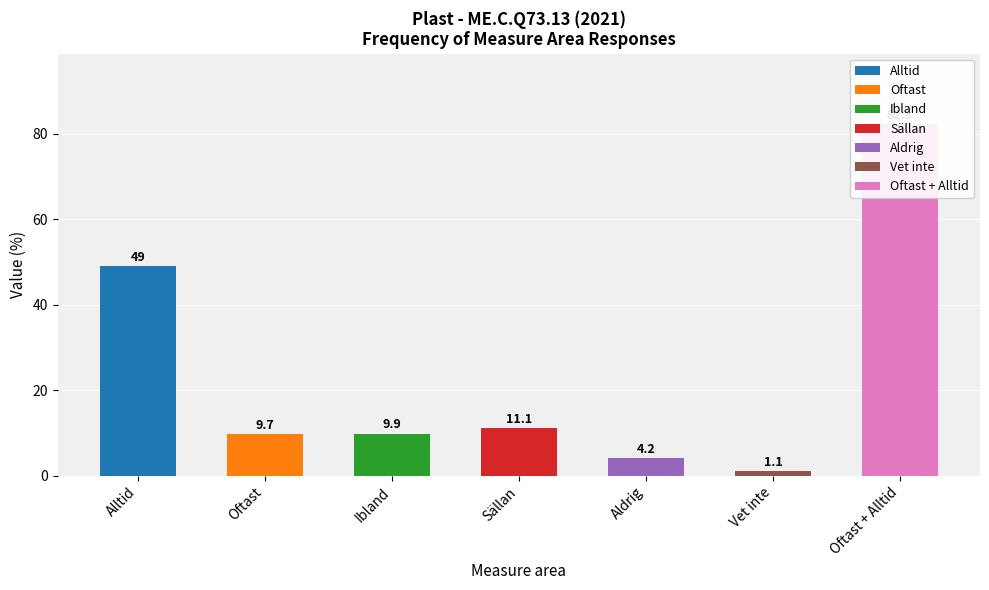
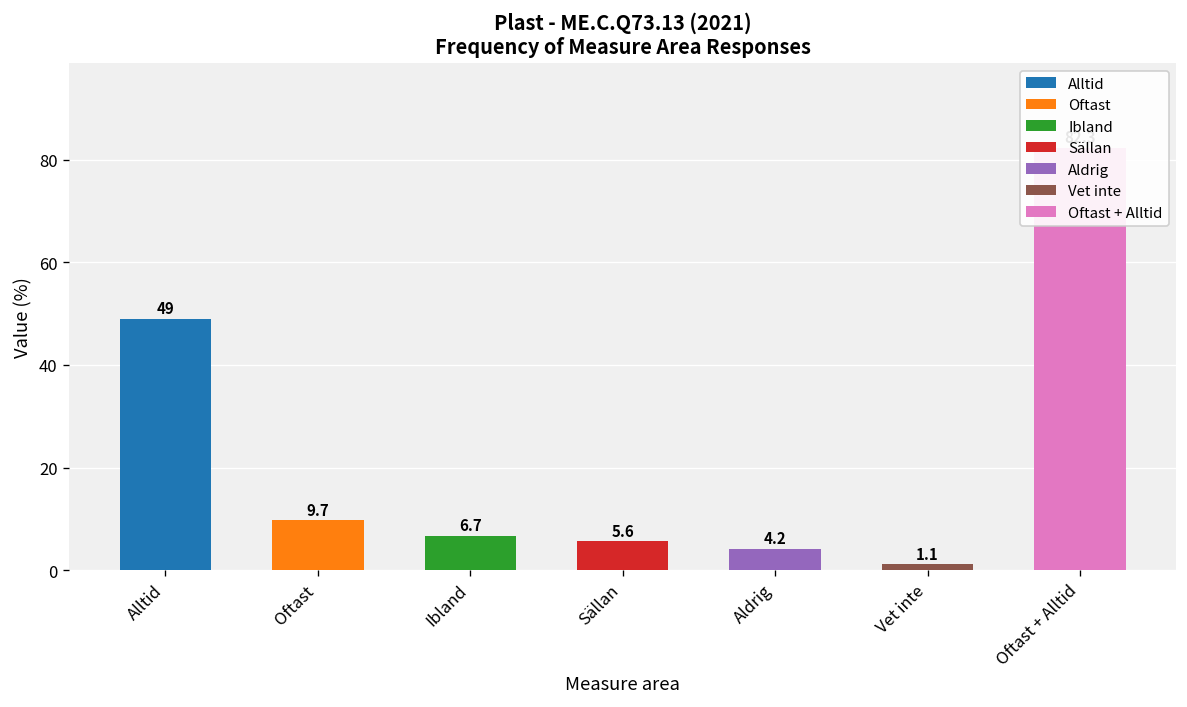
Ibland: 9.9 -> 6.7
Sällan: 11.1 -> 5.6
